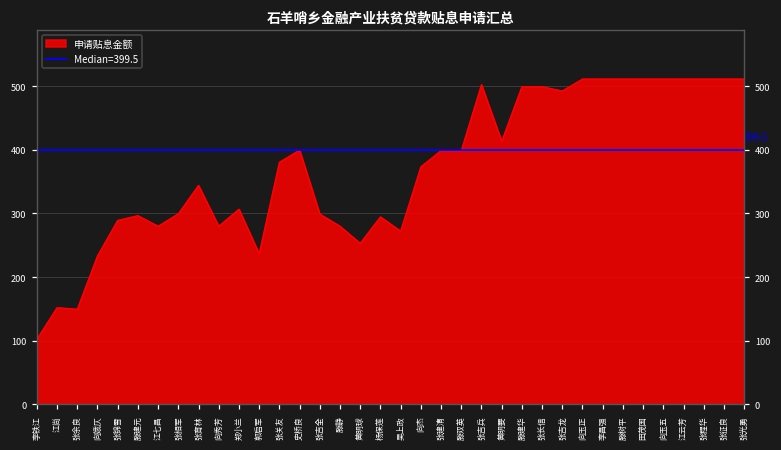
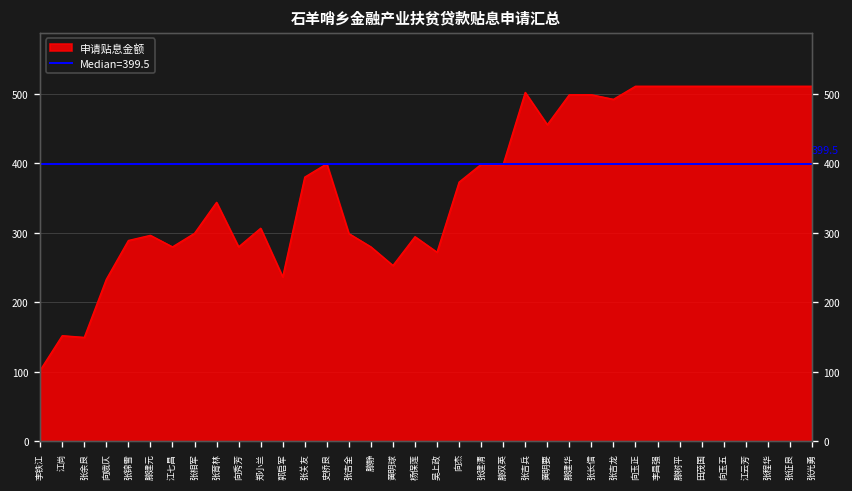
黄明要: 410 -> 460
